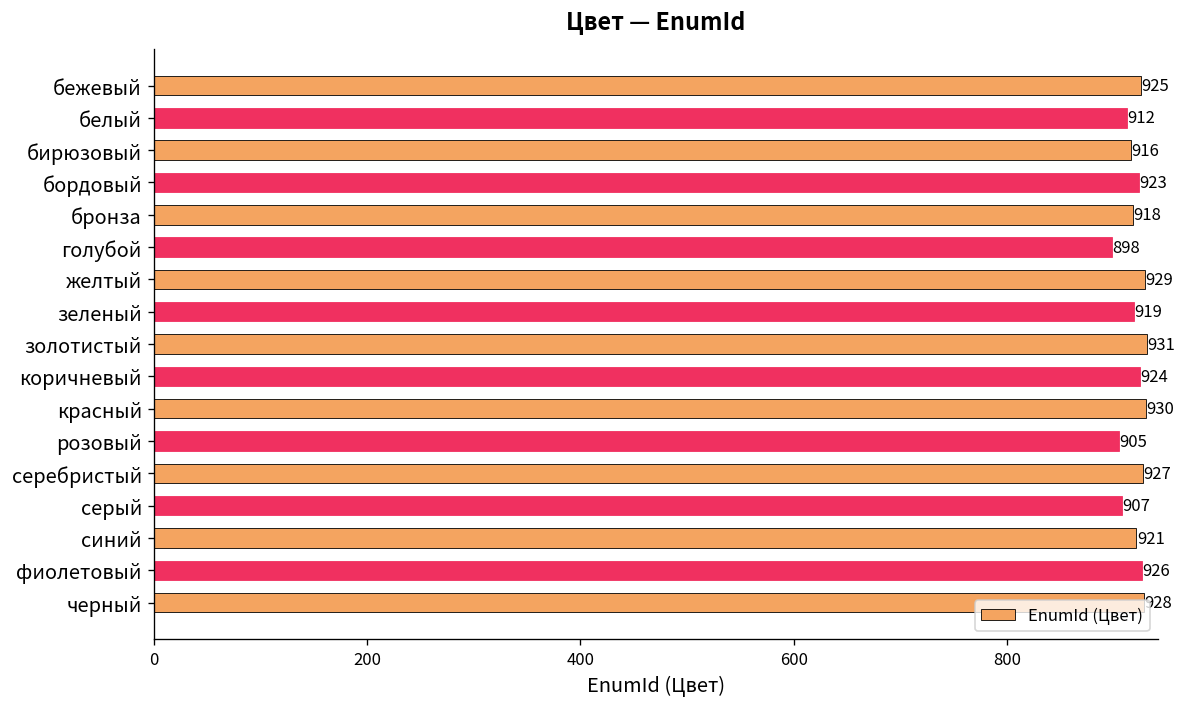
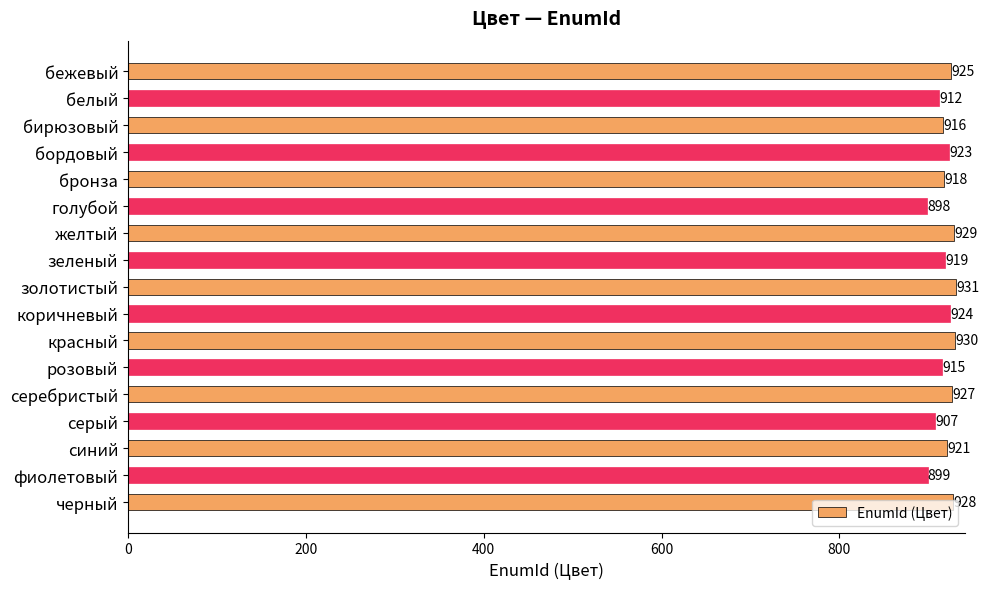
розовый: 905 -> 915
фиолетовый: 926 -> 899
